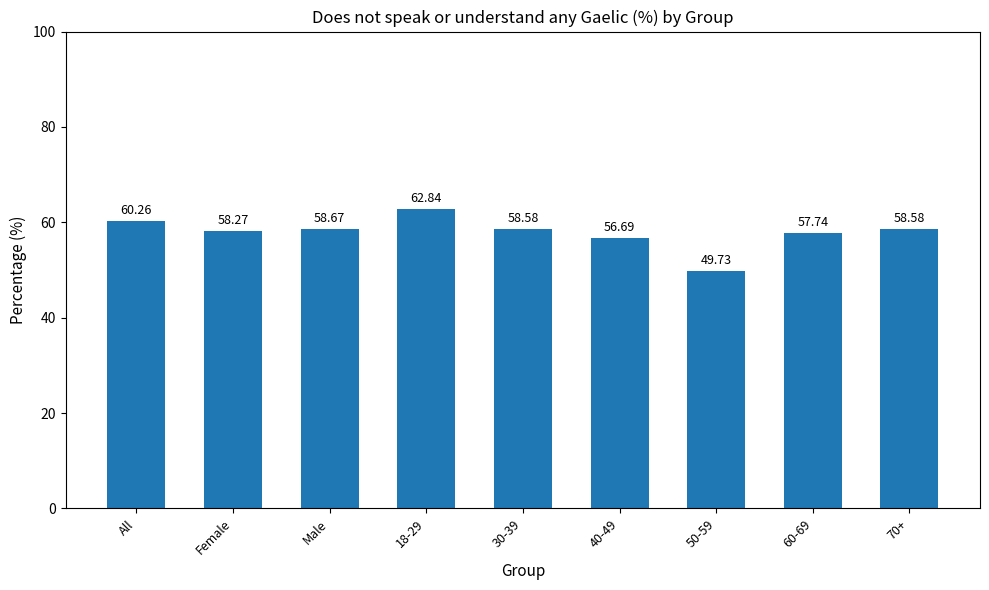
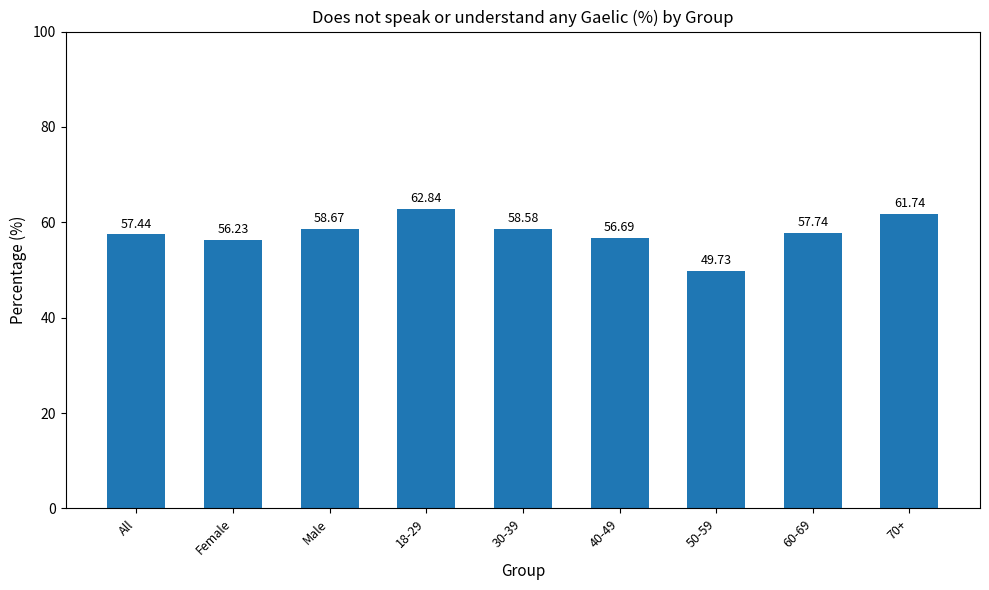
All: 60.26 -> 57.44
Female: 58.27 -> 56.23
70+: 58.58 -> 61.74
